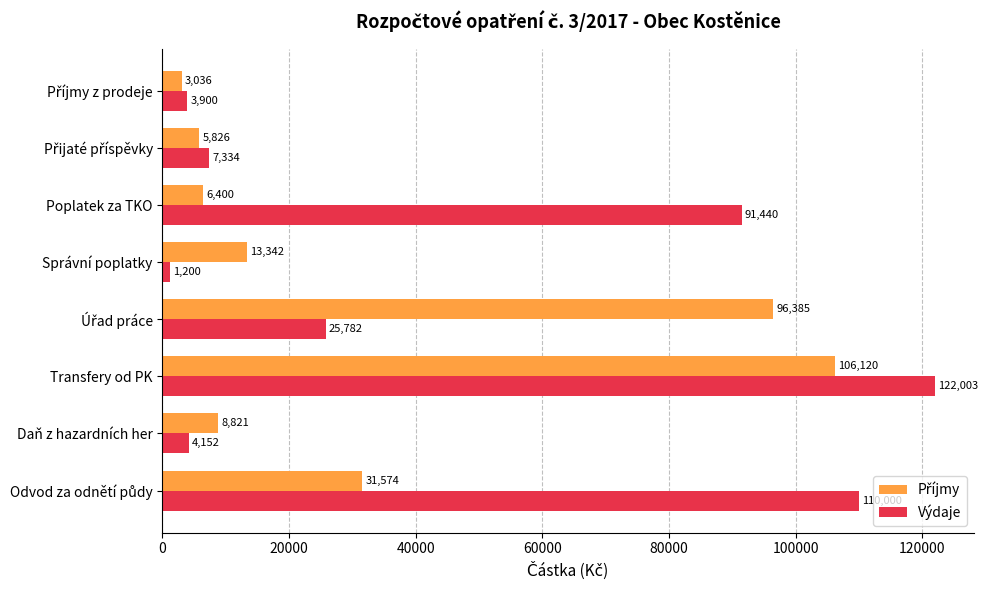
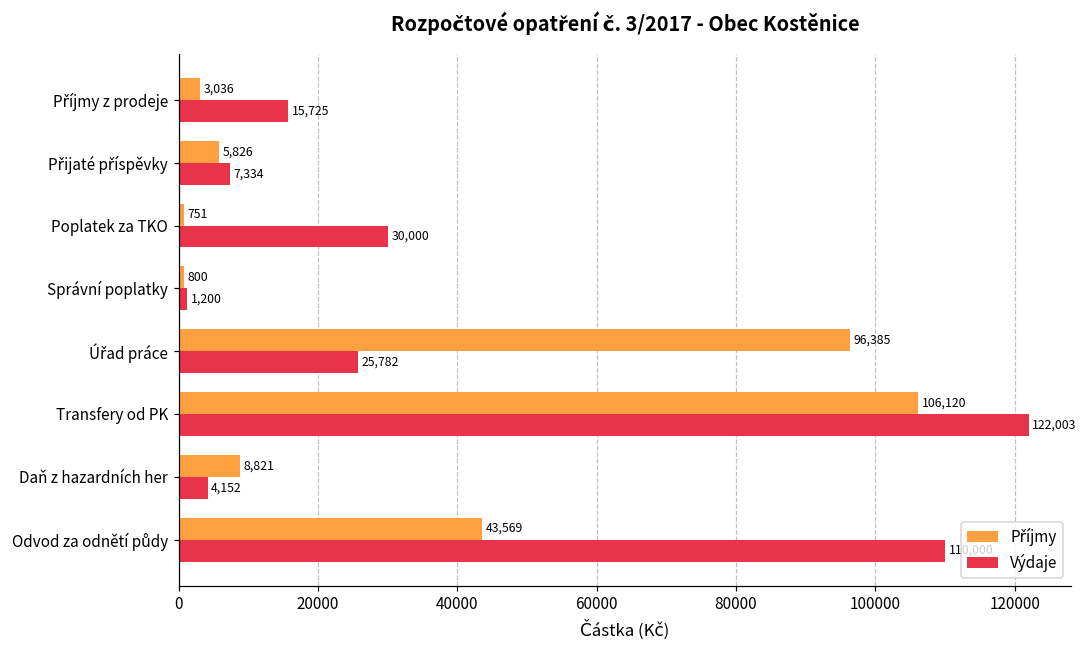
Výdaje, Příjmy z prodeje: 3,900 -> 15,725
Příjmy, Poplatek za TKO: 6,400 -> 751
Výdaje, Poplatek za TKO: 91,440 -> 30,000
Příjmy, Správní poplatky: 13,342 -> 800
Příjmy, Odvod za odnětí půdy: 31,574 -> 43,569
